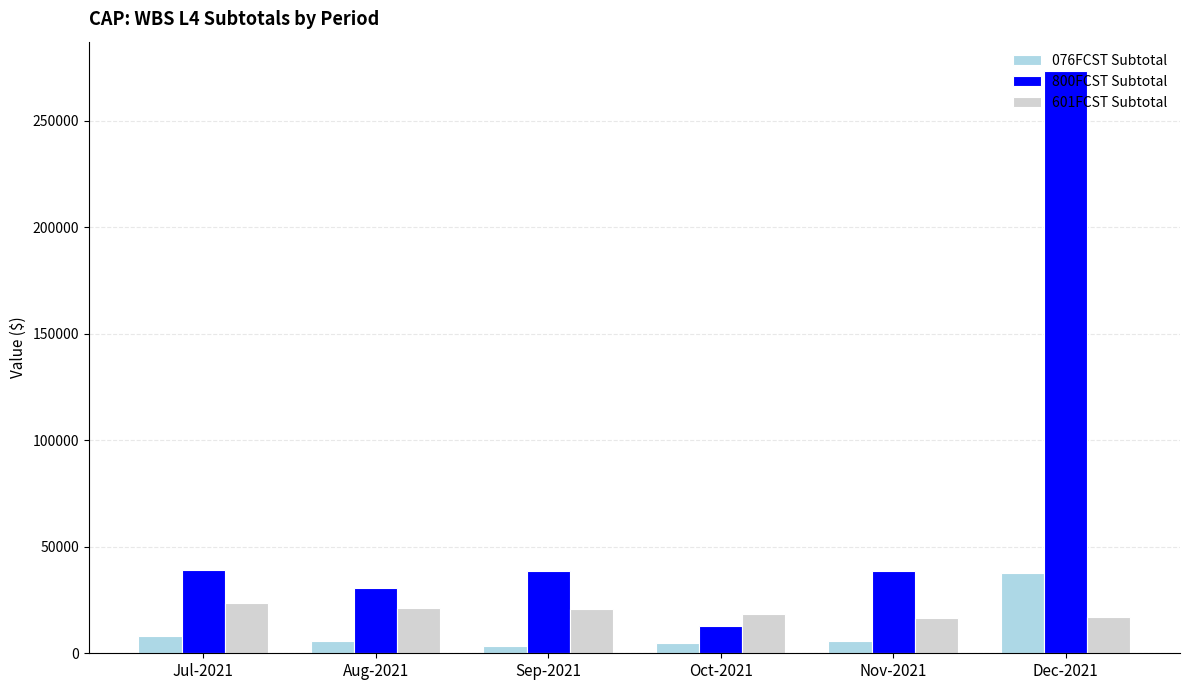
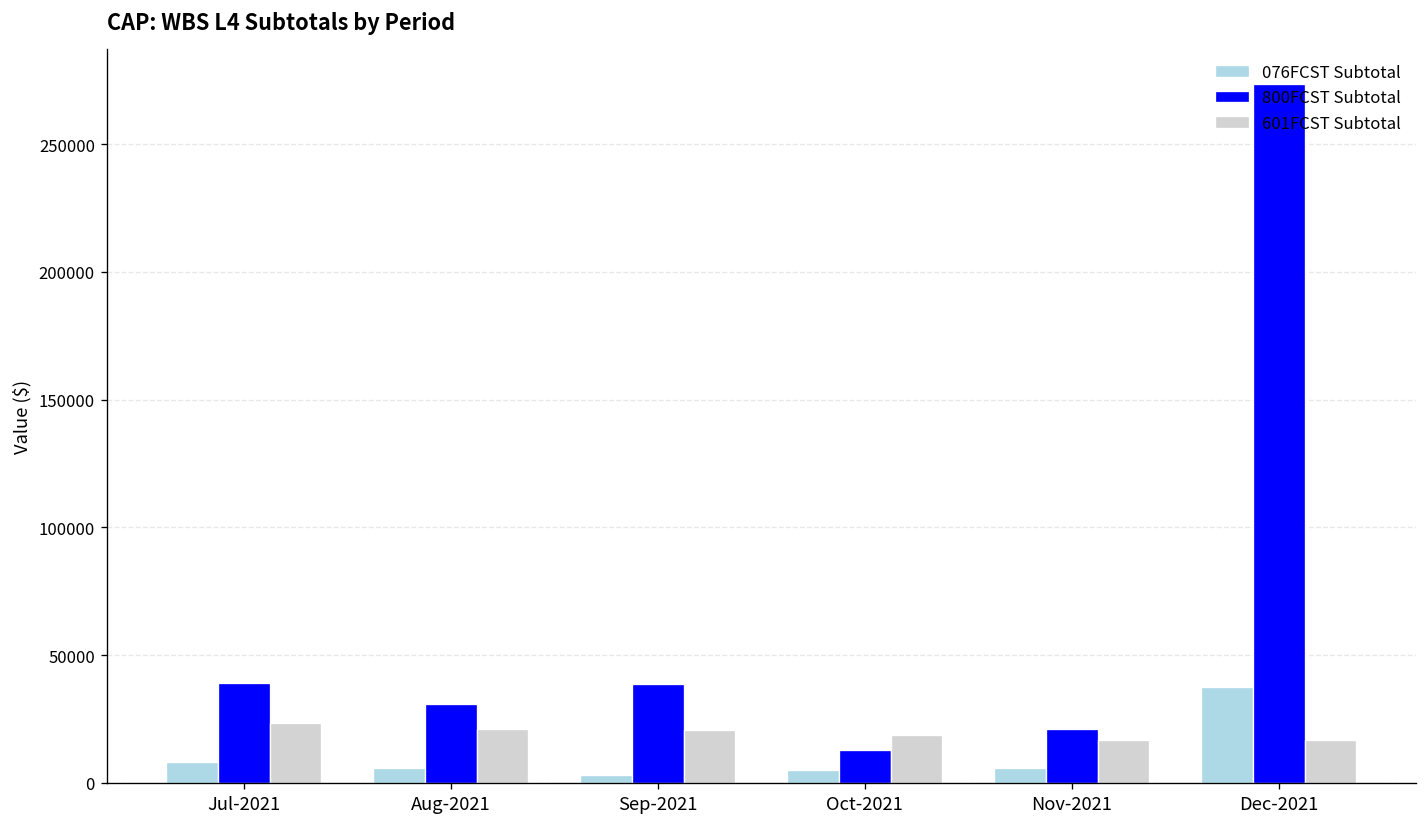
800FCST Subtotal, Nov-2021: 38000 -> 21000
